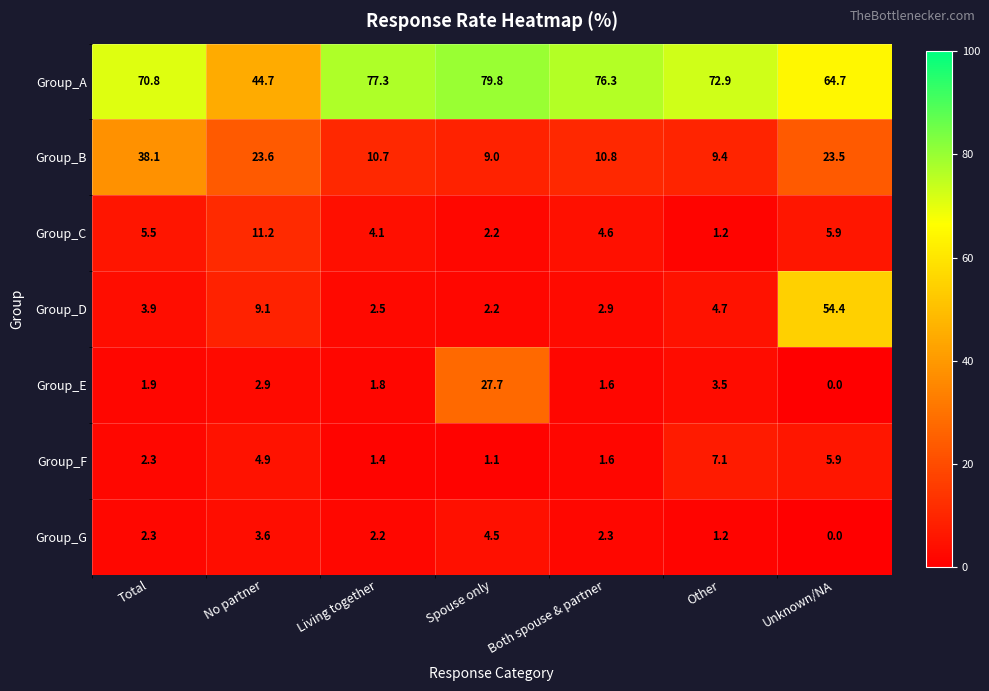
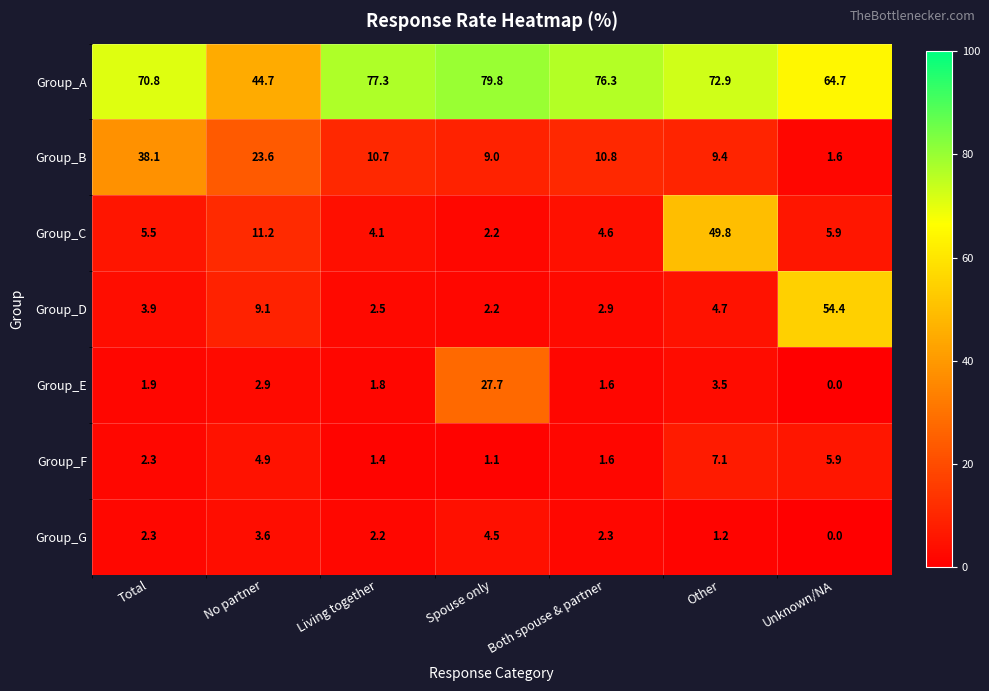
Group_B, Unknown/NA: 23.5 -> 1.6
Group_C, Other: 1.2 -> 49.8
